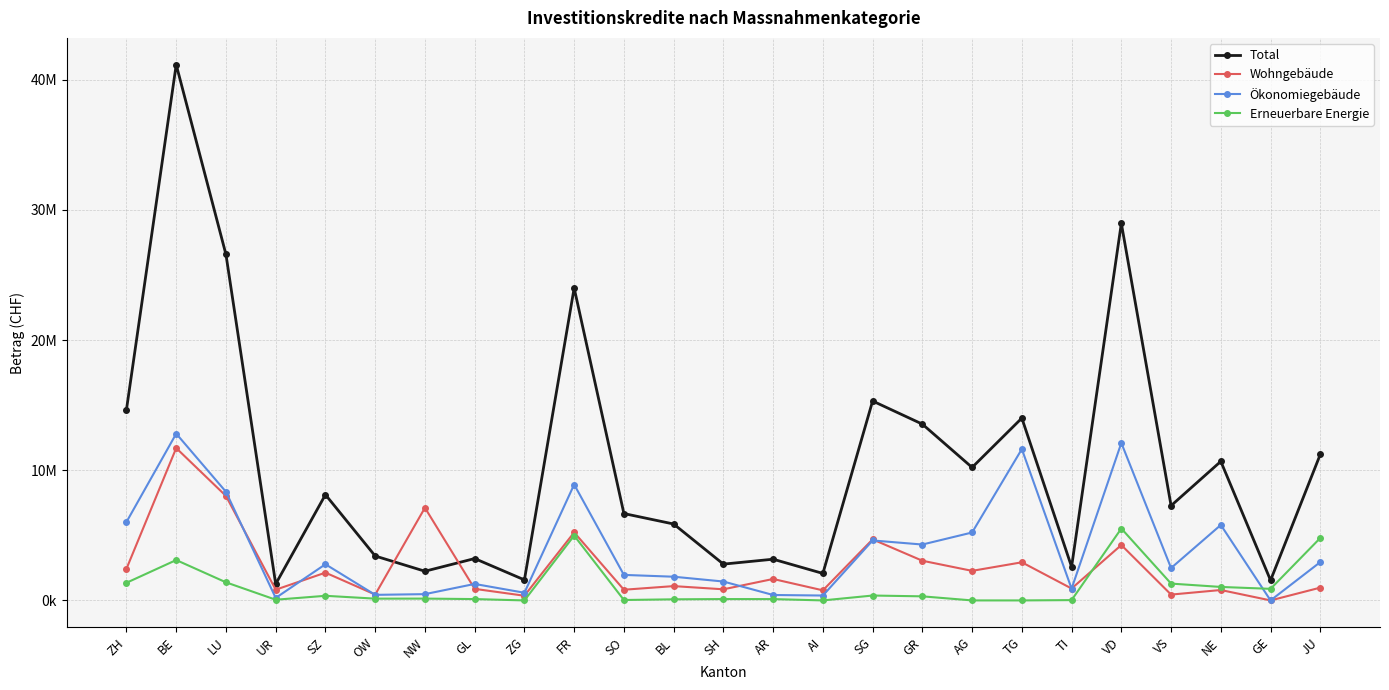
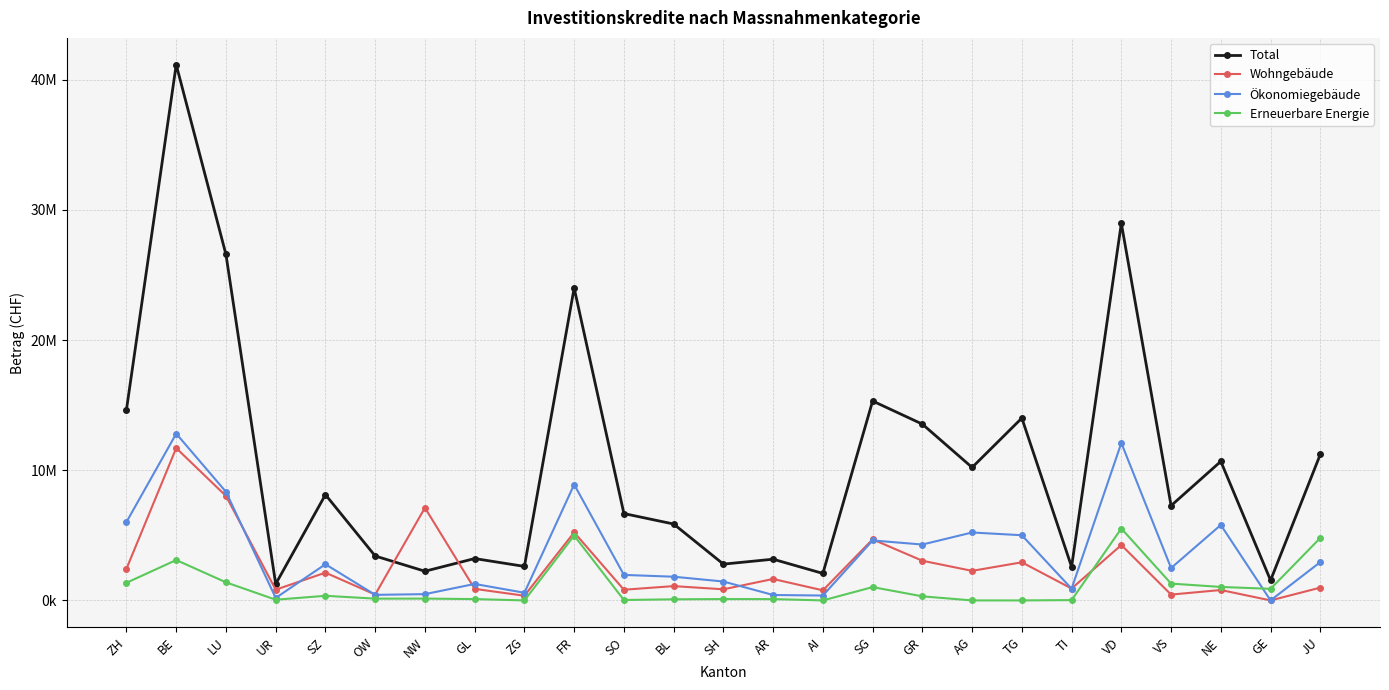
Total, ZG: 1600000 -> 2600000
Erneuerbare Energie, SG: 400000 -> 1000000
Ökonomiegebäude, TG: 11600000 -> 5000000
